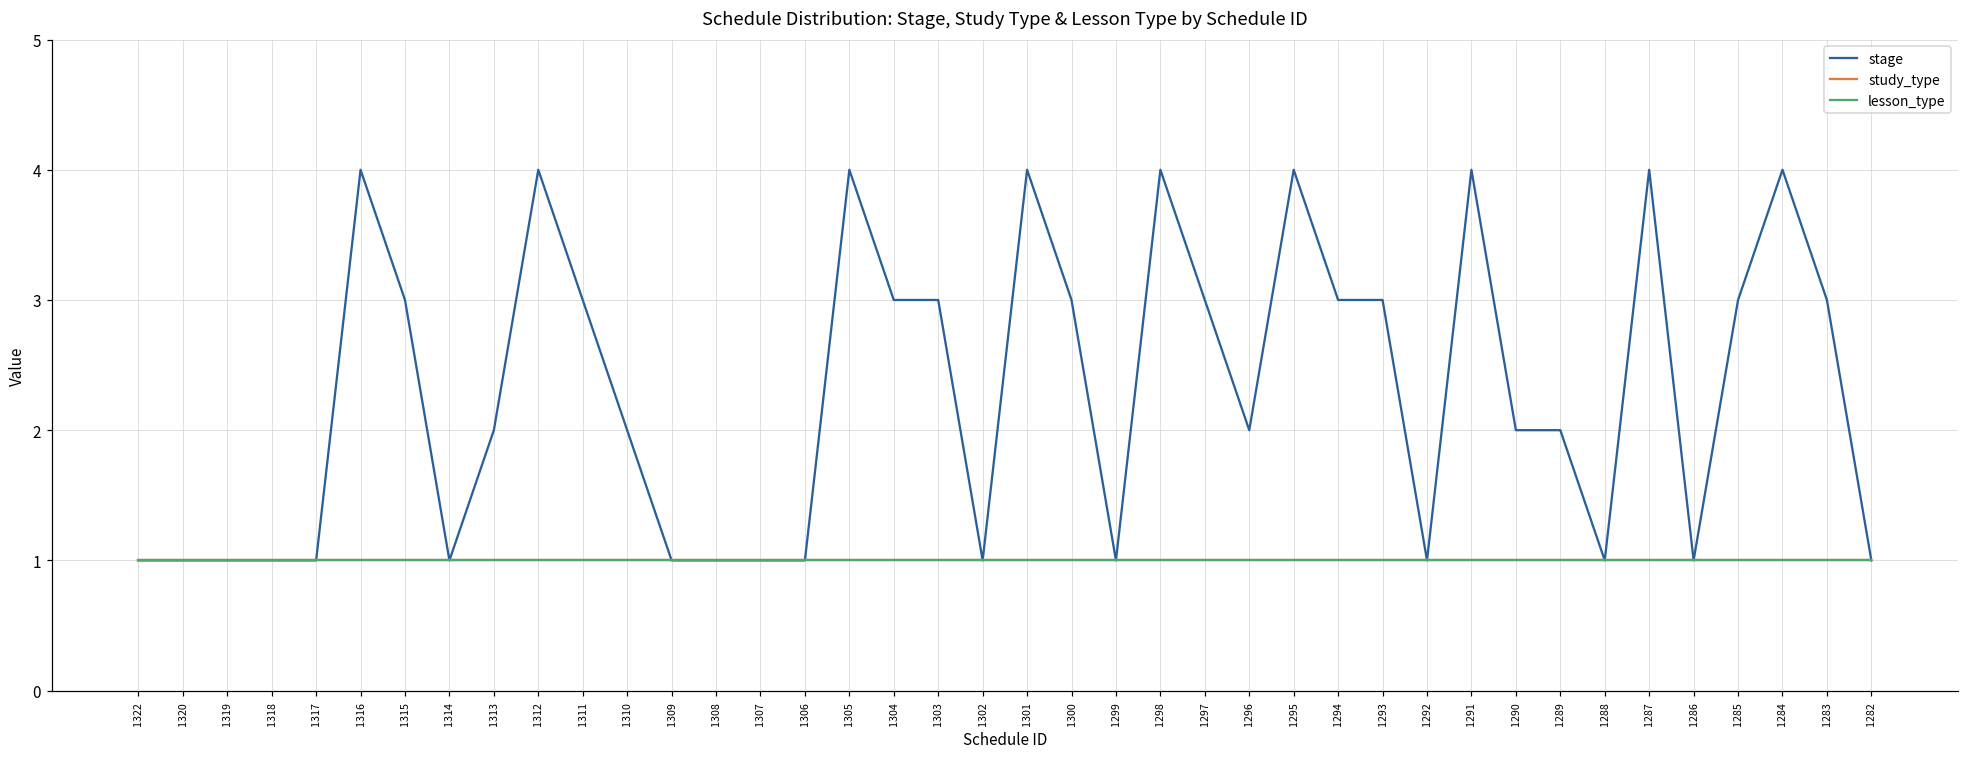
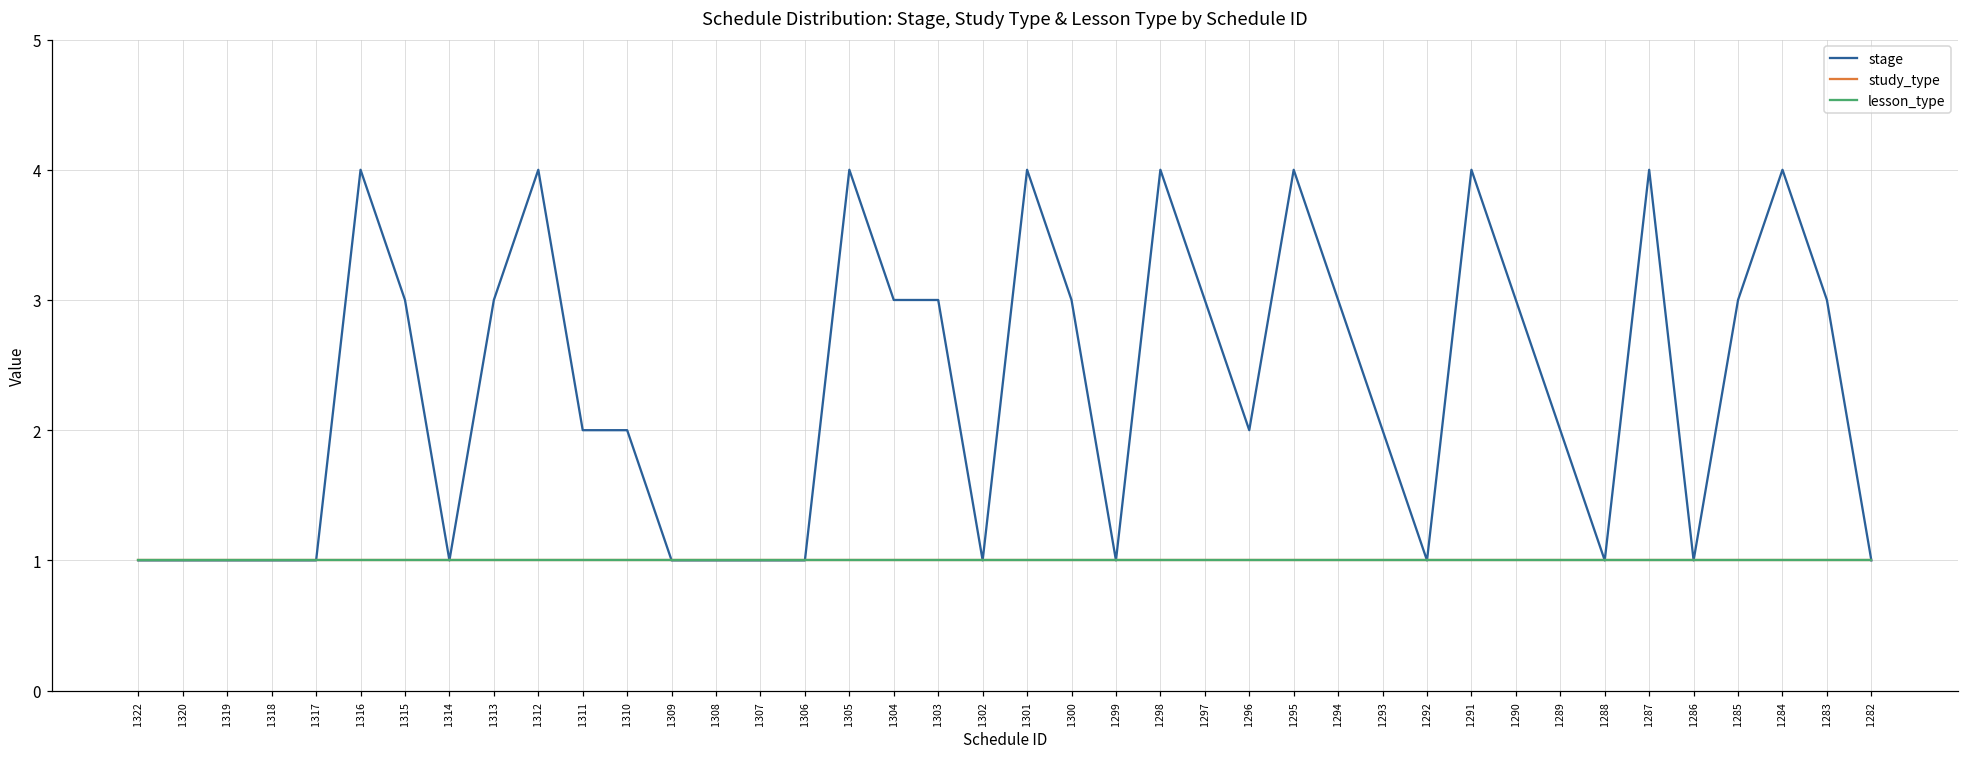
stage, 1313: 2 -> 3
stage, 1311: 3 -> 2
stage, 1293: 3 -> 2
stage, 1290: 2 -> 3
